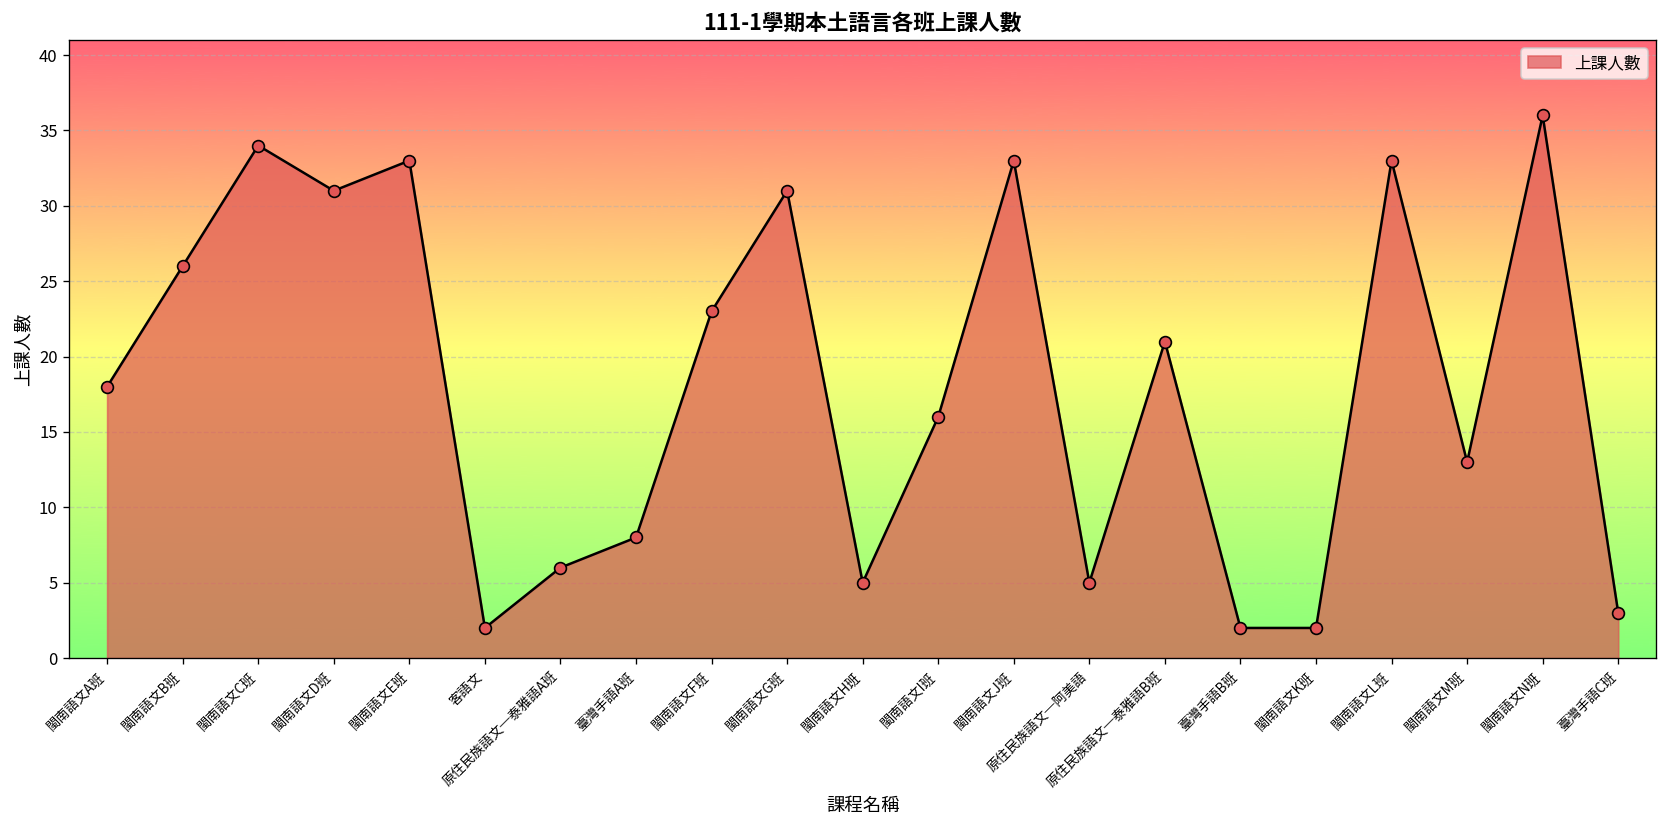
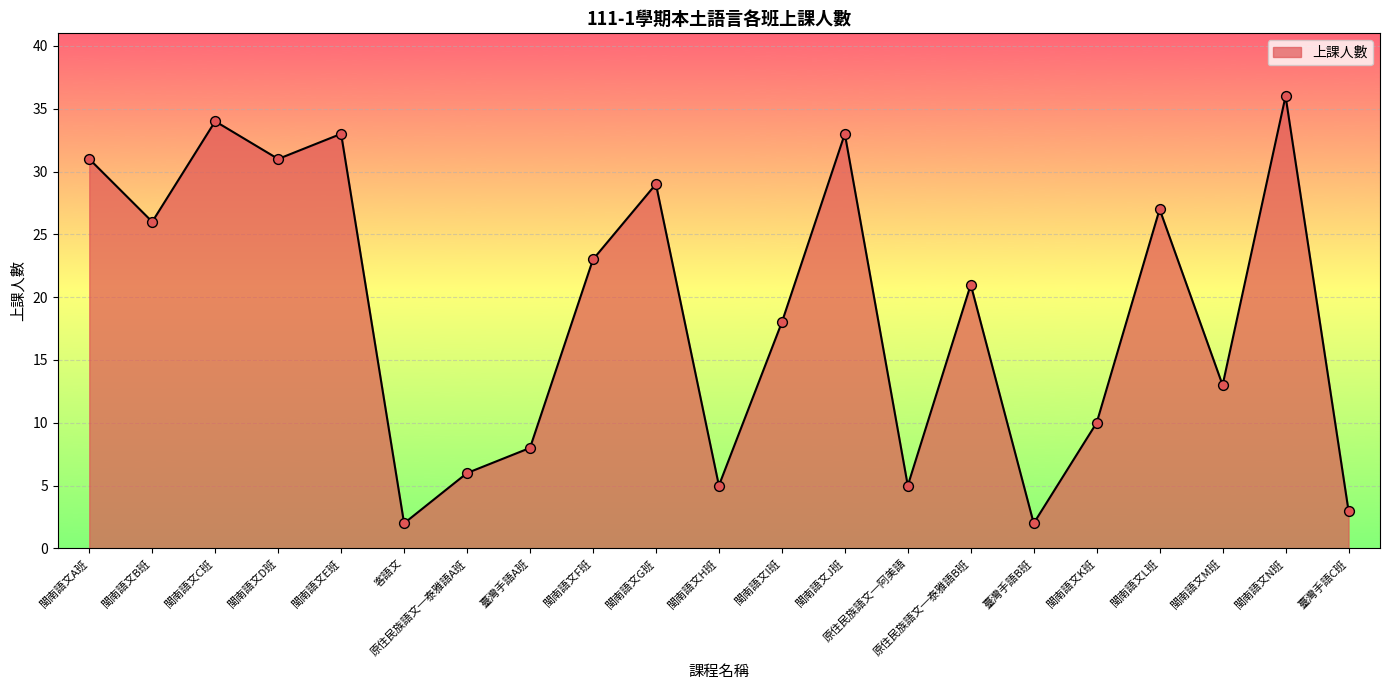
閩南語文A班: 18 -> 31
閩南語文G班: 31 -> 29
閩南語文I班: 16 -> 18
閩南語文K班: 2 -> 10
閩南語文L班: 33 -> 27
